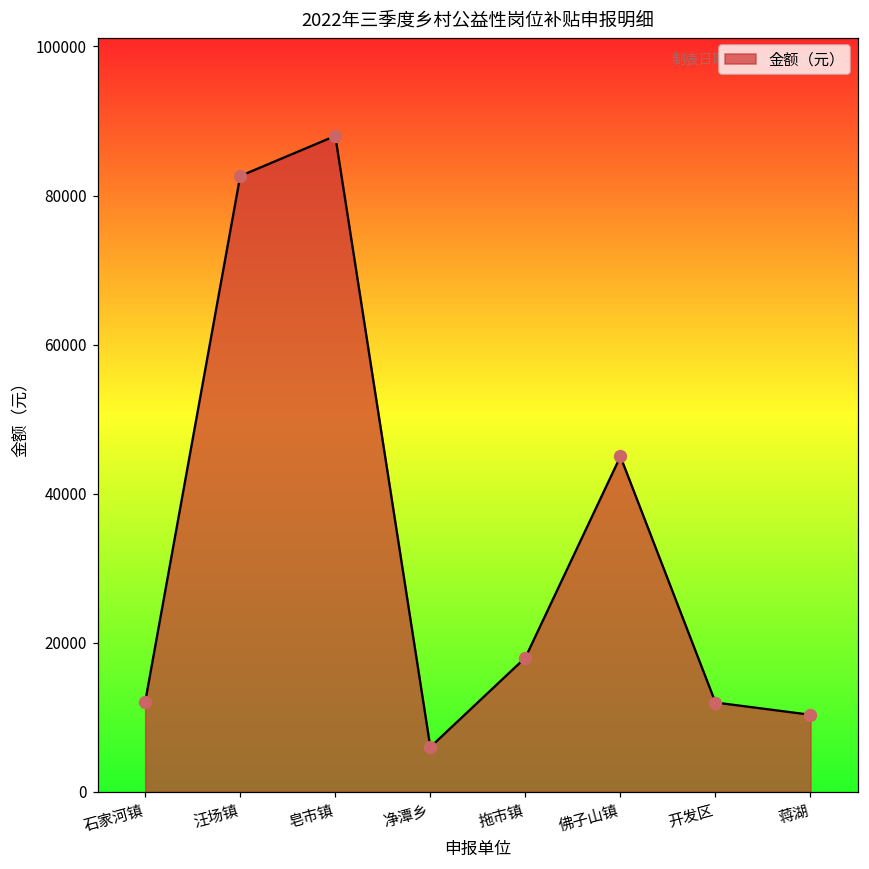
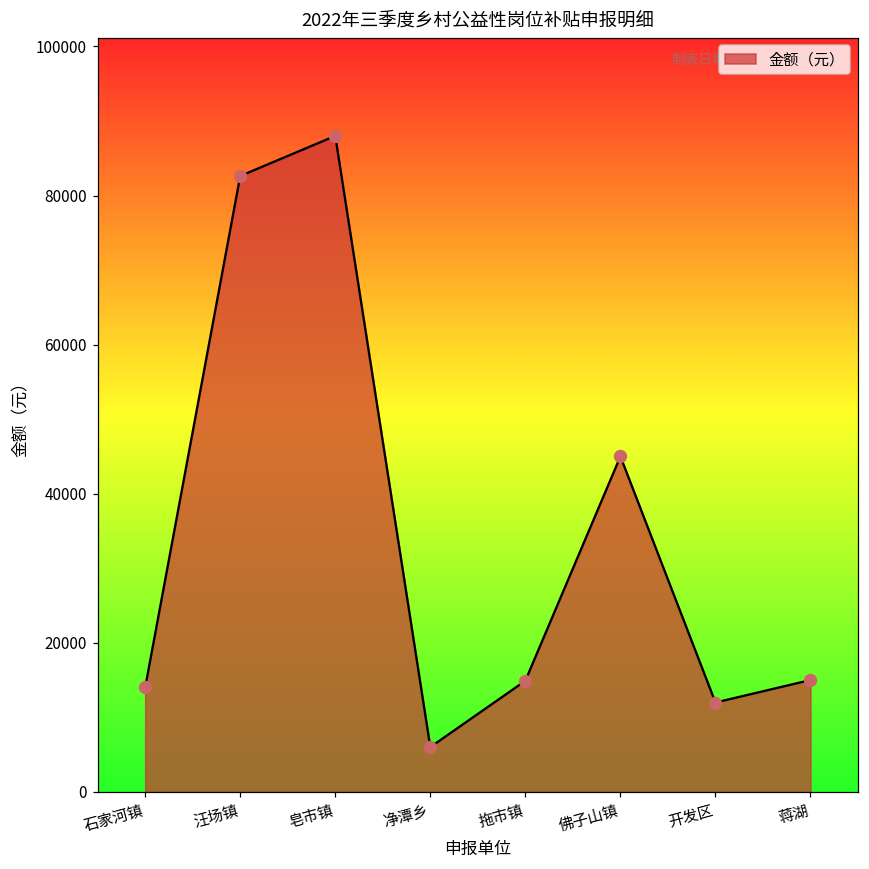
石家河镇: 12000 -> 14000
拖市镇: 18000 -> 15000
蒋湖: 10000 -> 15000
